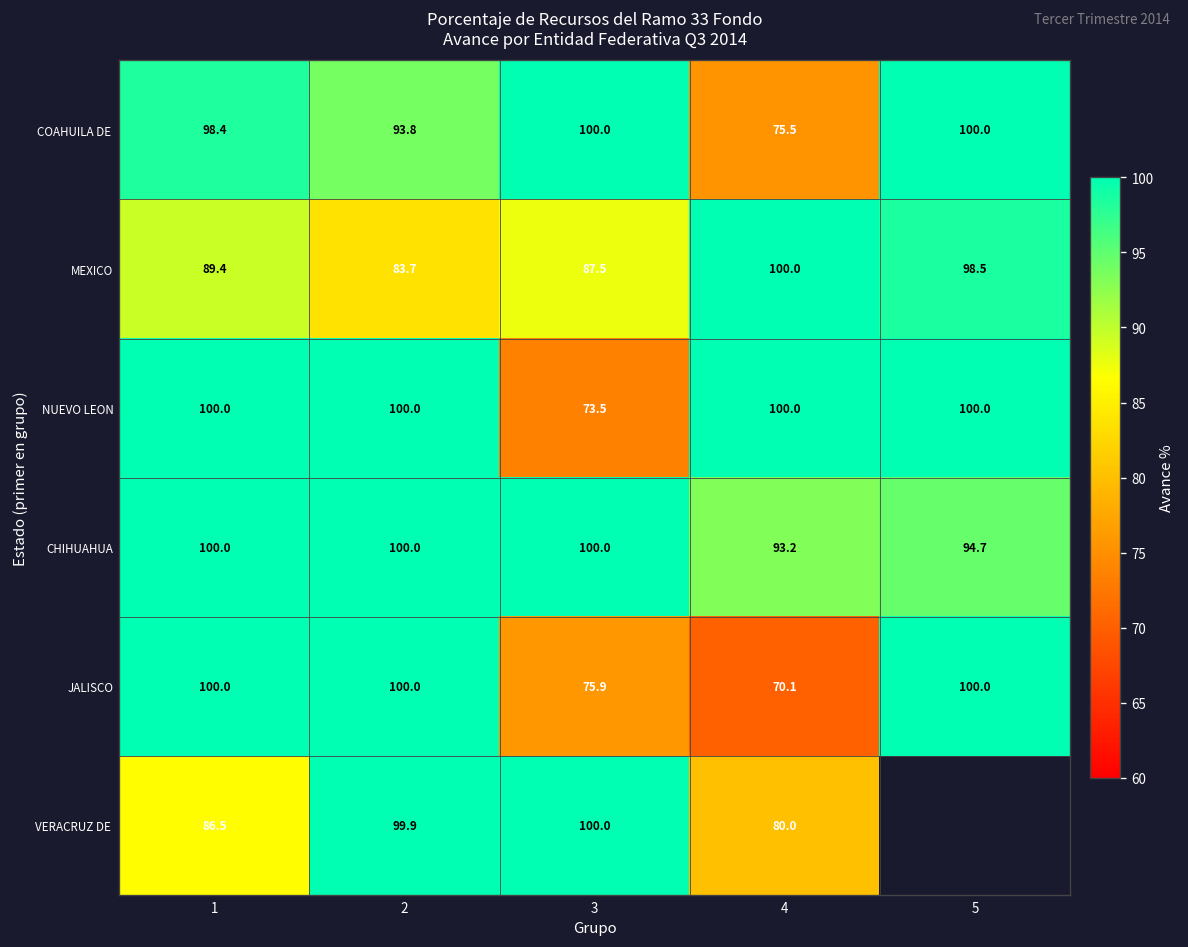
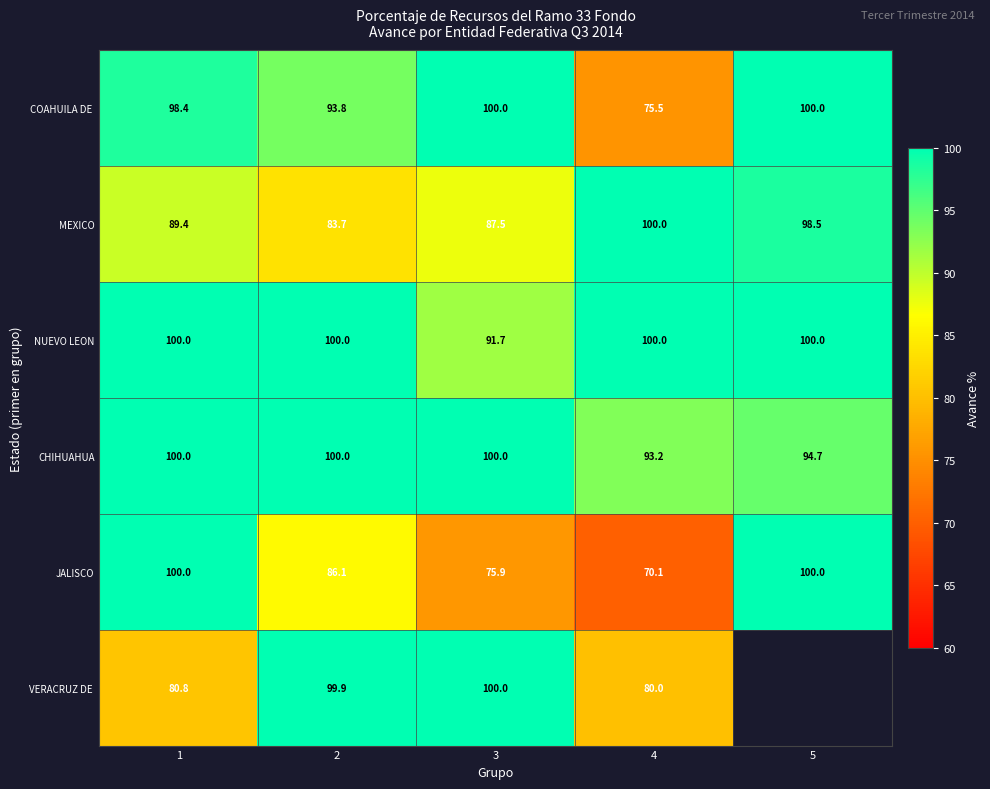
NUEVO LEON, 3: 73.5 -> 91.7
JALISCO, 2: 100.0 -> 86.1
VERACRUZ DE, 1: 86.5 -> 80.8
